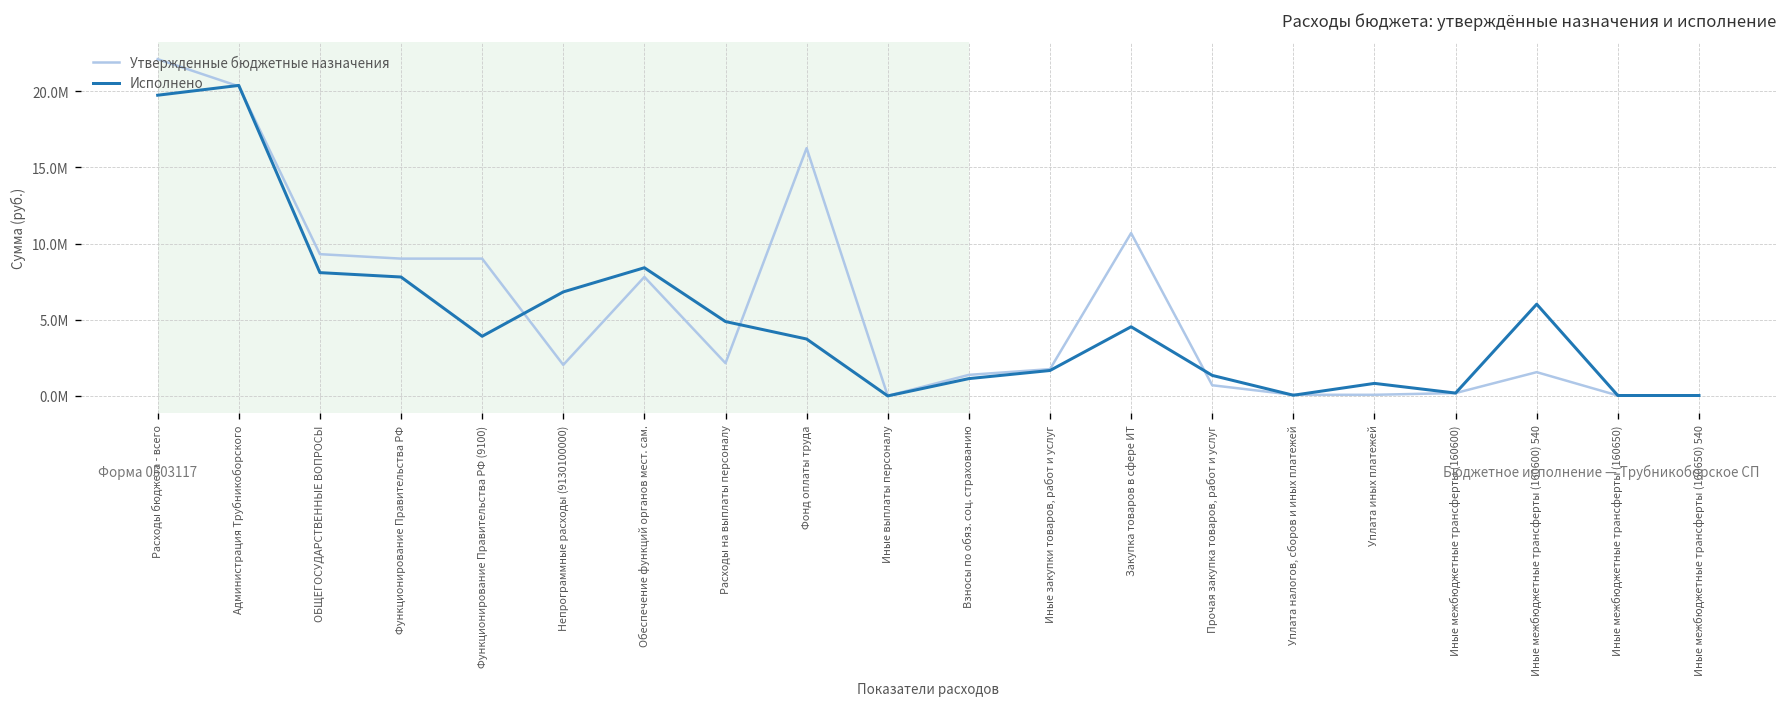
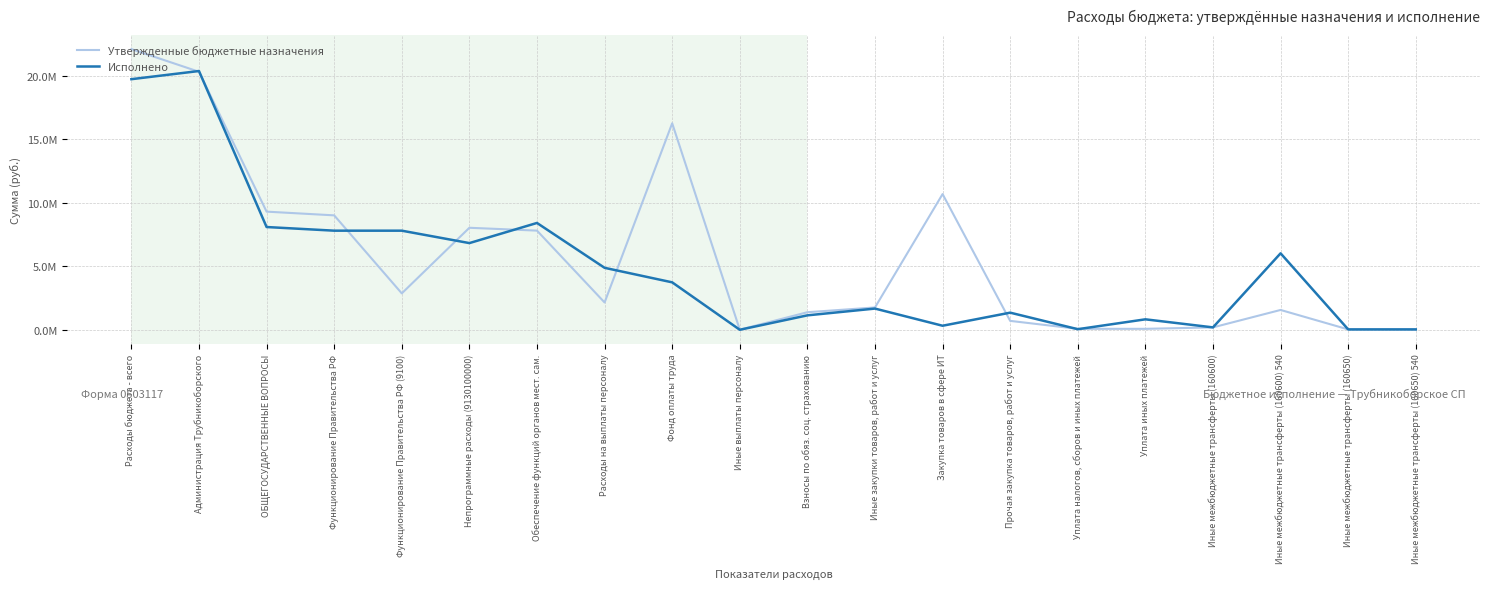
Утвержденные бюджетные назначения, Функционирование Правительства РФ (9100): 9000000 -> 2900000
Исполнено, Функционирование Правительства РФ (9100): 3900000 -> 7800000
Утвержденные бюджетные назначения, Непрограммные расходы (9130100000): 2000000 -> 8000000
Исполнено, Закупка товаров в сфере ИТ: 4500000 -> 300000
